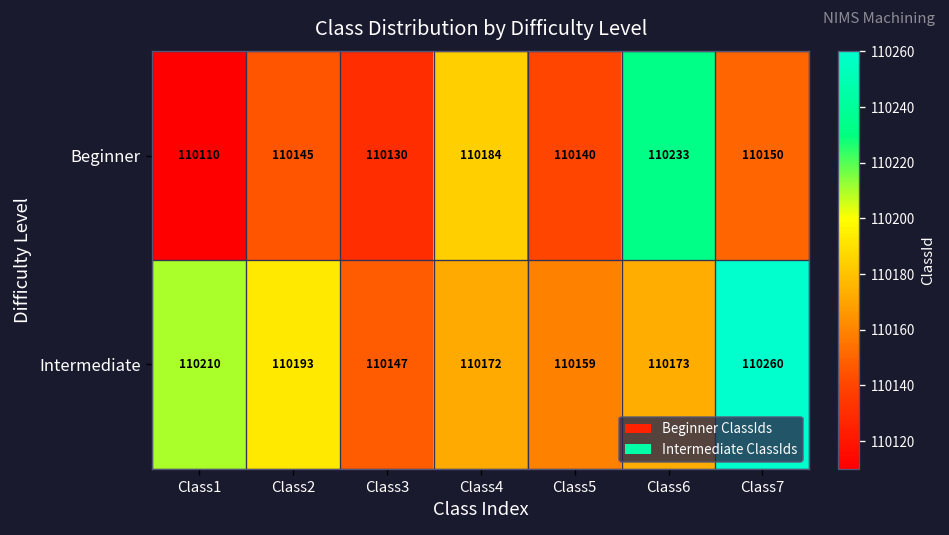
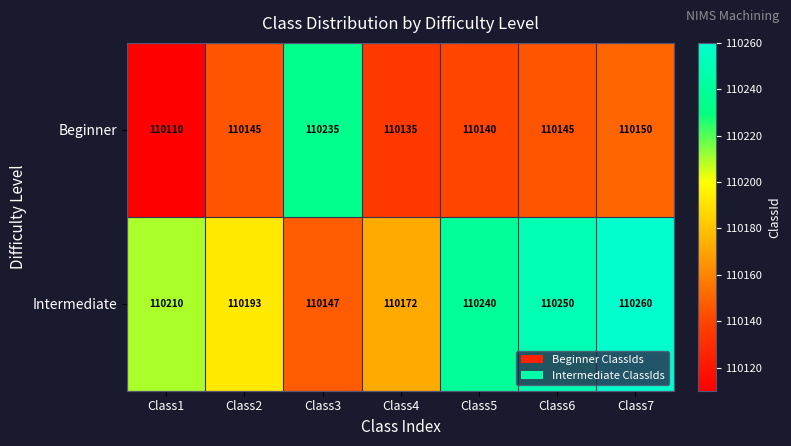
Beginner, Class3: 110130 -> 110235
Beginner, Class4: 110184 -> 110135
Beginner, Class6: 110233 -> 110145
Intermediate, Class5: 110159 -> 110240
Intermediate, Class6: 110173 -> 110250
